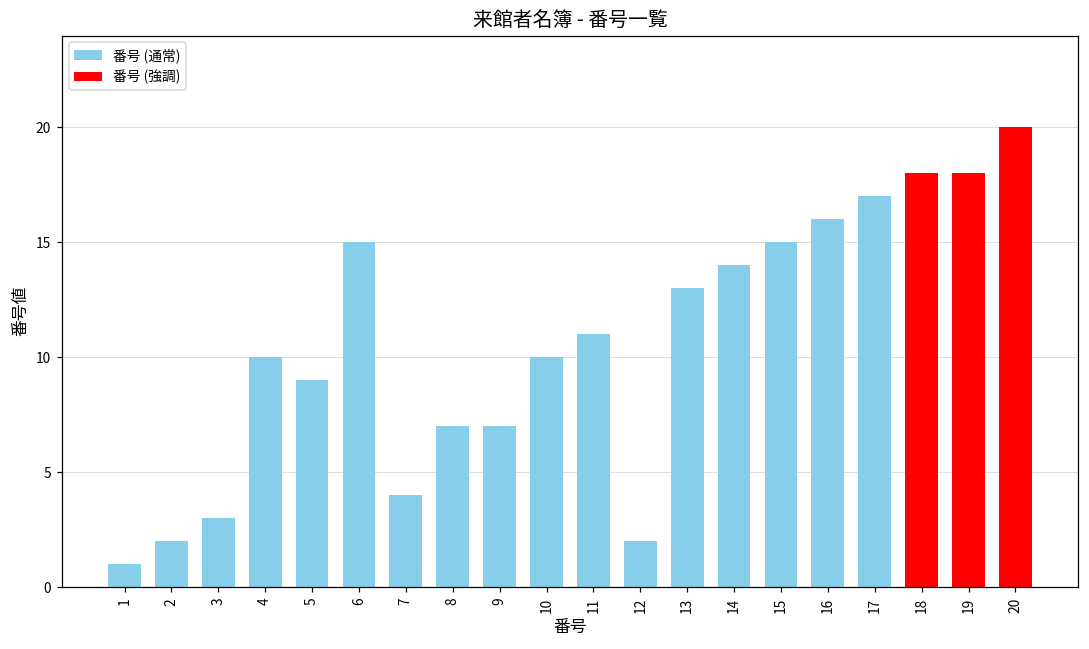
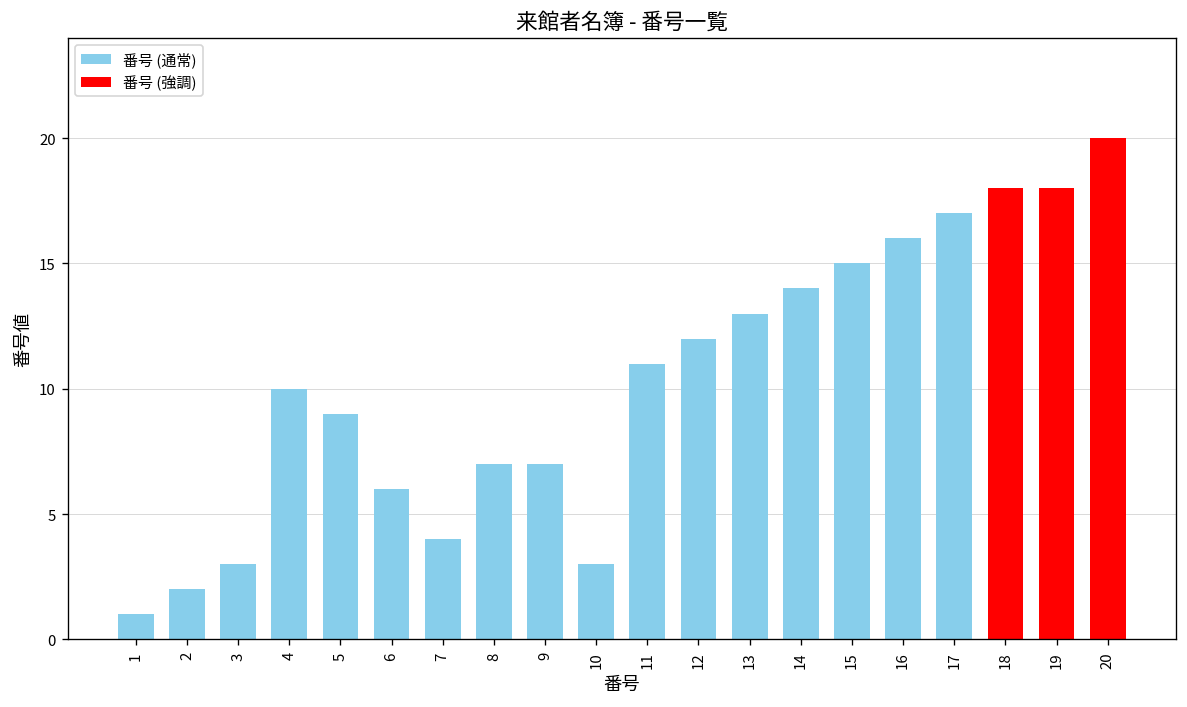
6: 15 -> 6
10: 10 -> 3
12: 2 -> 12
